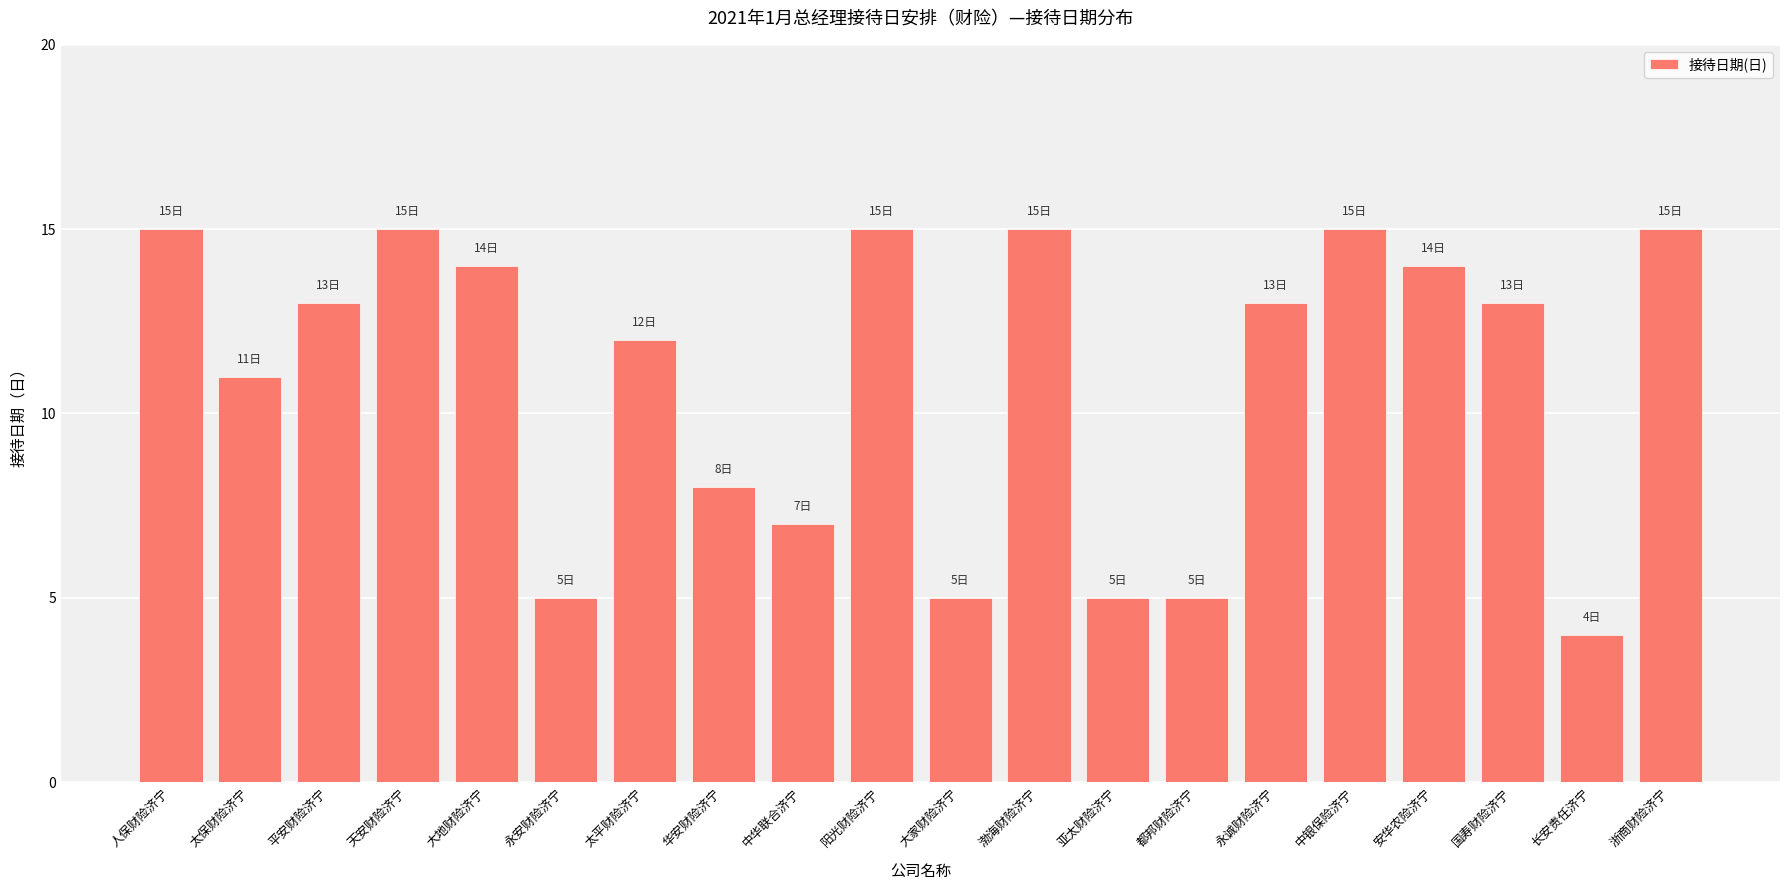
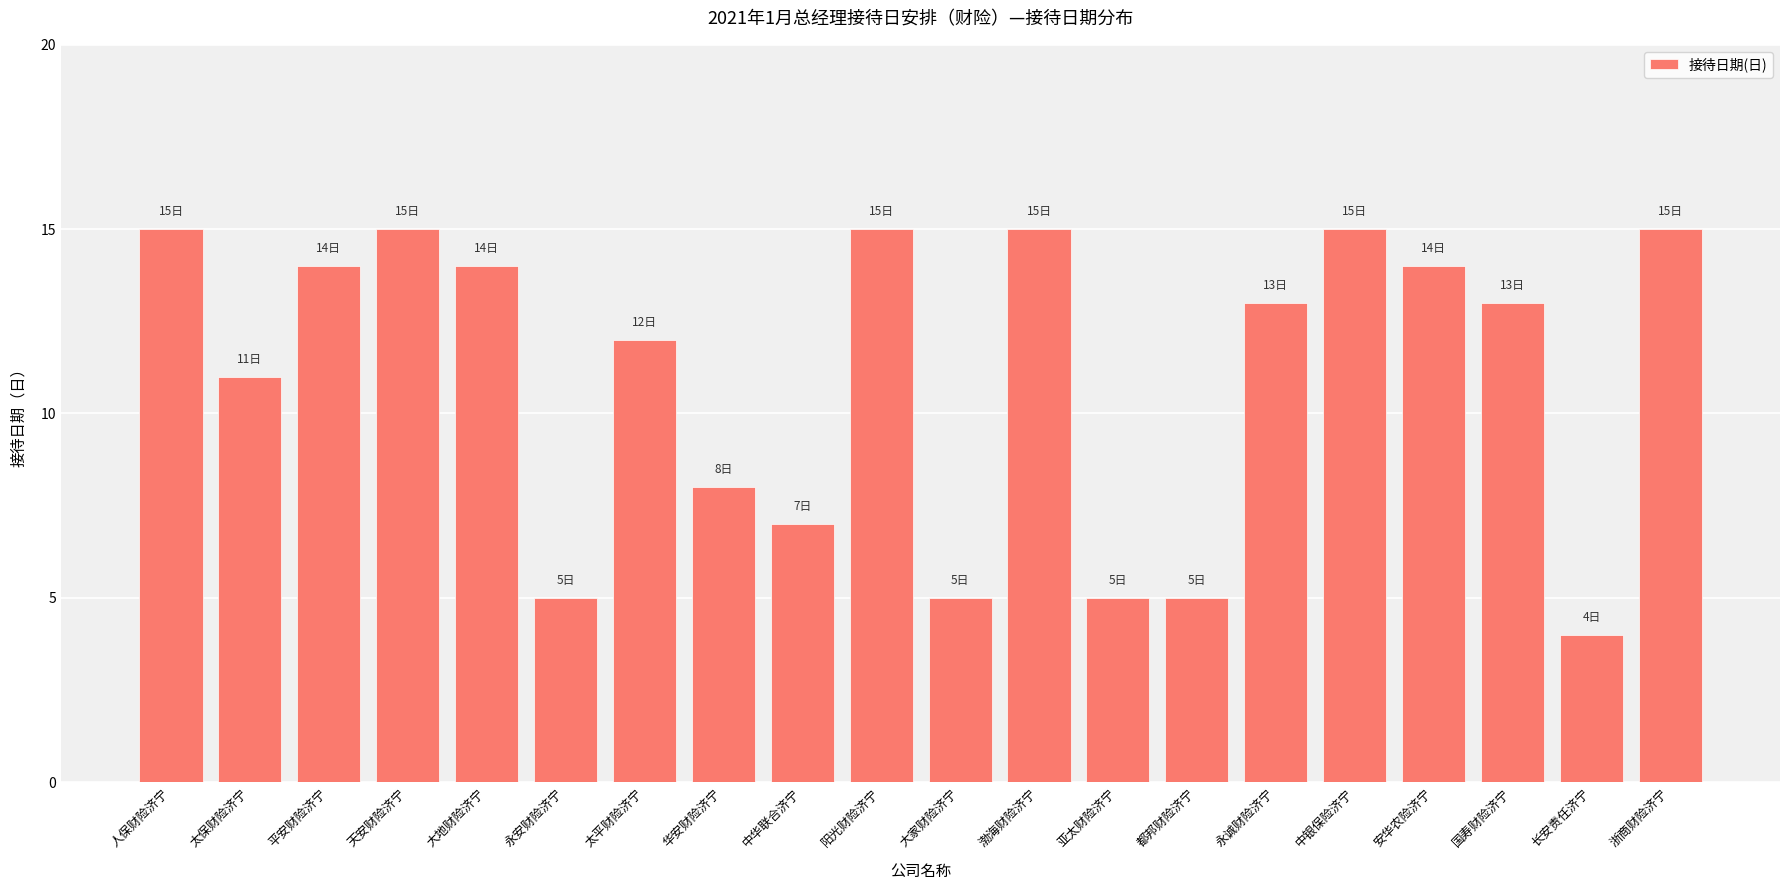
平安财险济宁: 13日 -> 14日
